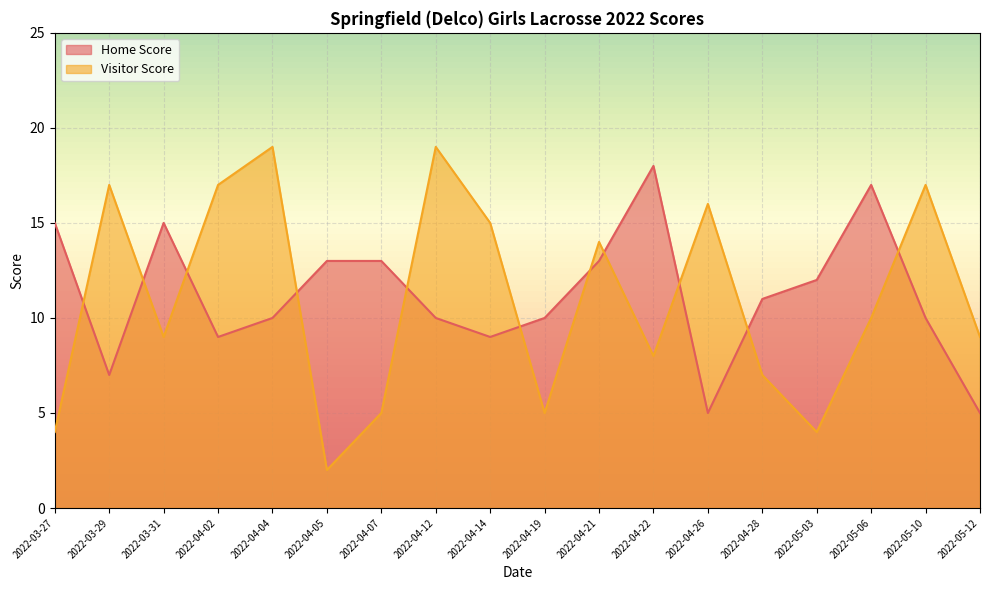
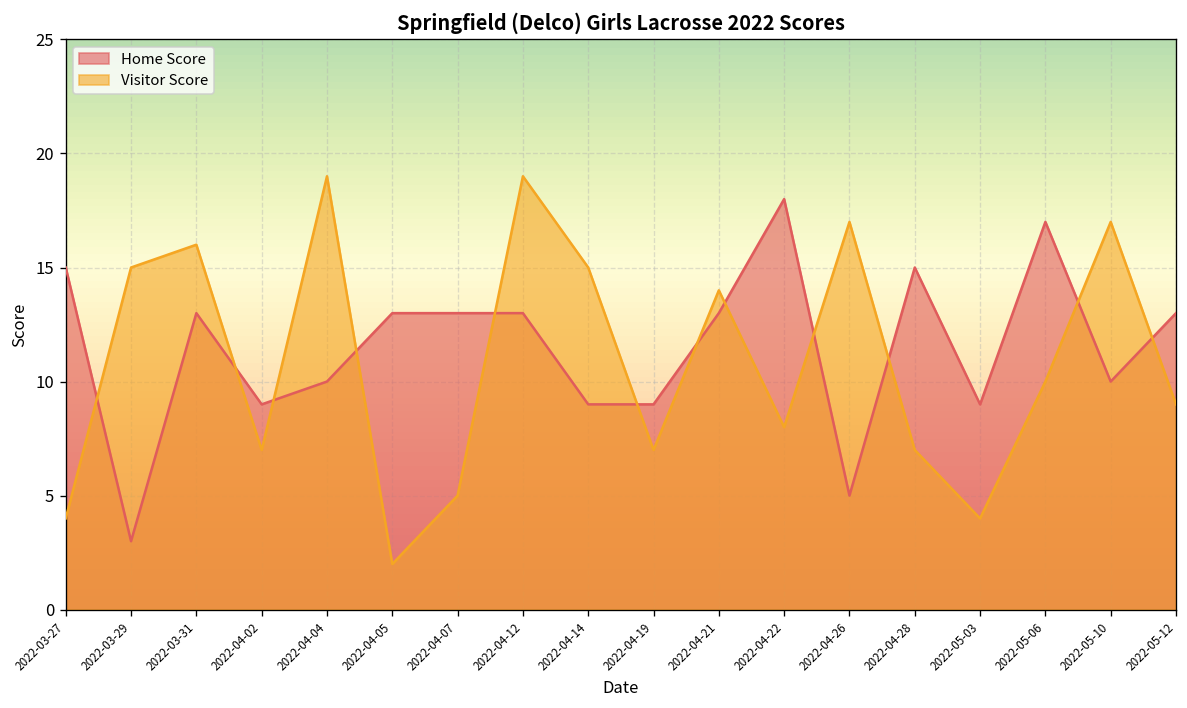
Home Score, 2022-03-29: 7 -> 3
Visitor Score, 2022-03-29: 17 -> 15
Home Score, 2022-03-31: 15 -> 13
Visitor Score, 2022-03-31: 9 -> 16
Visitor Score, 2022-04-02: 17 -> 7
Home Score, 2022-04-12: 10 -> 13
Home Score, 2022-04-19: 10 -> 9
Visitor Score, 2022-04-19: 5 -> 7
Visitor Score, 2022-04-26: 16 -> 17
Home Score, 2022-04-28: 11 -> 15
Home Score, 2022-05-03: 12 -> 9
Home Score, 2022-05-12: 5 -> 13
